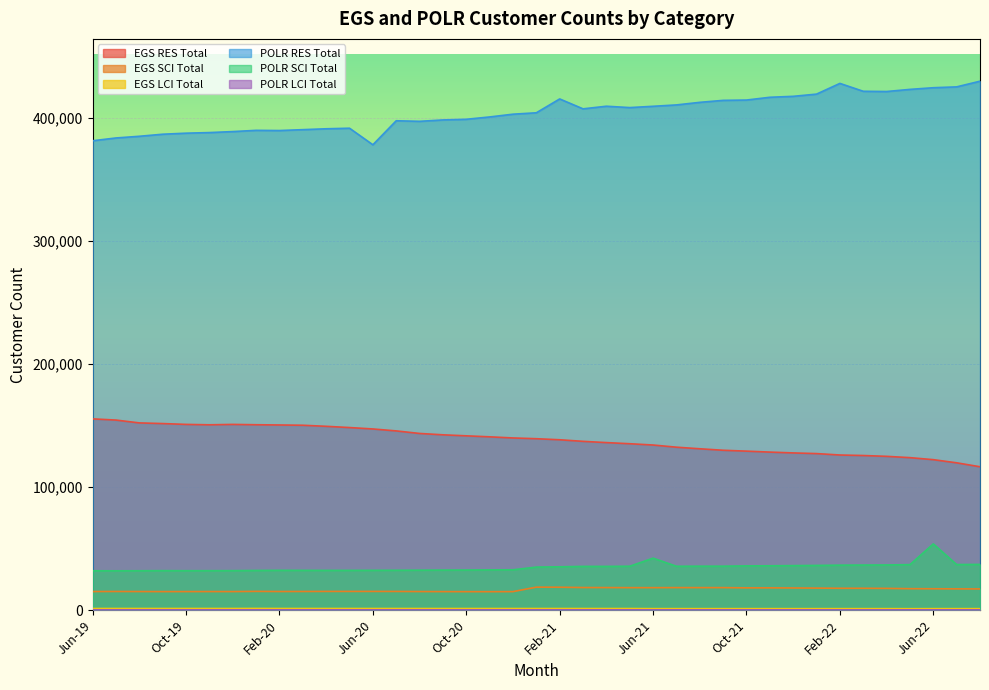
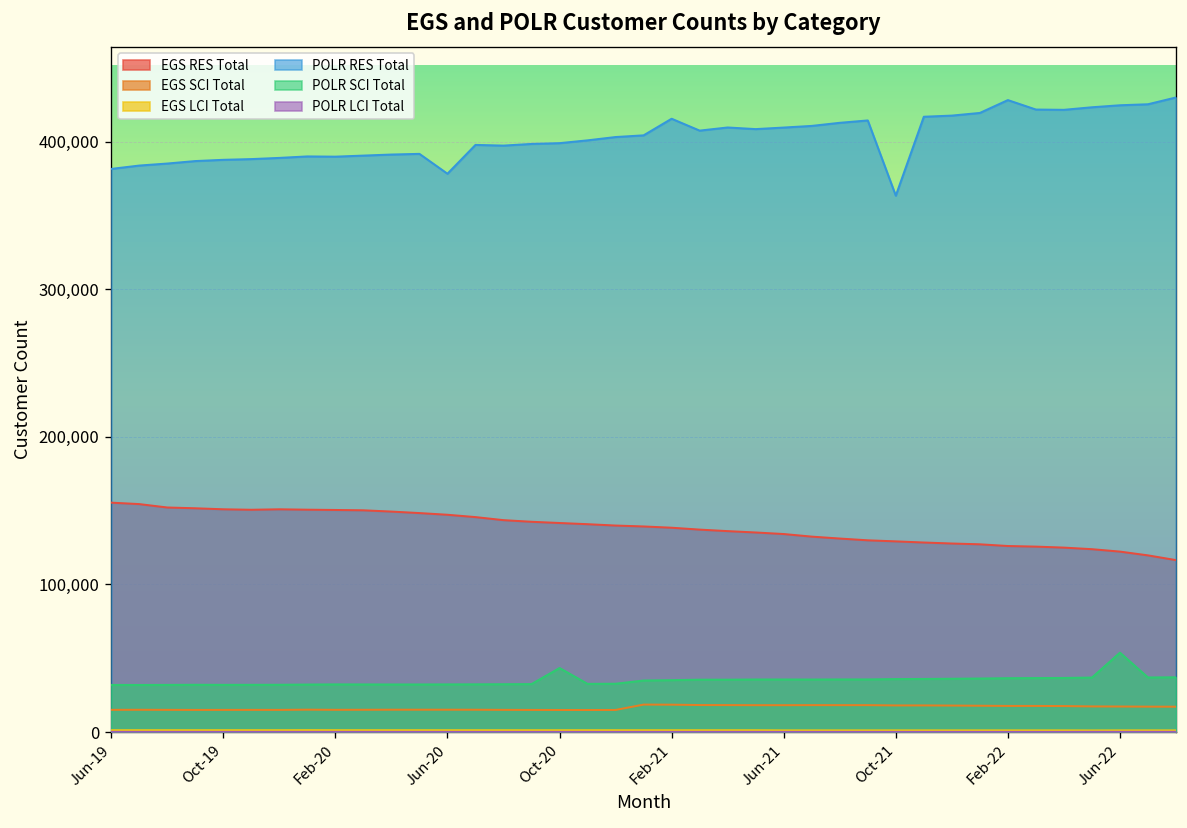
POLR SCI Total, Oct-20: 33,000 -> 43,000
POLR SCI Total, Jun-21: 42,000 -> 36,000
POLR RES Total, Oct-21: 415,000 -> 363,000
